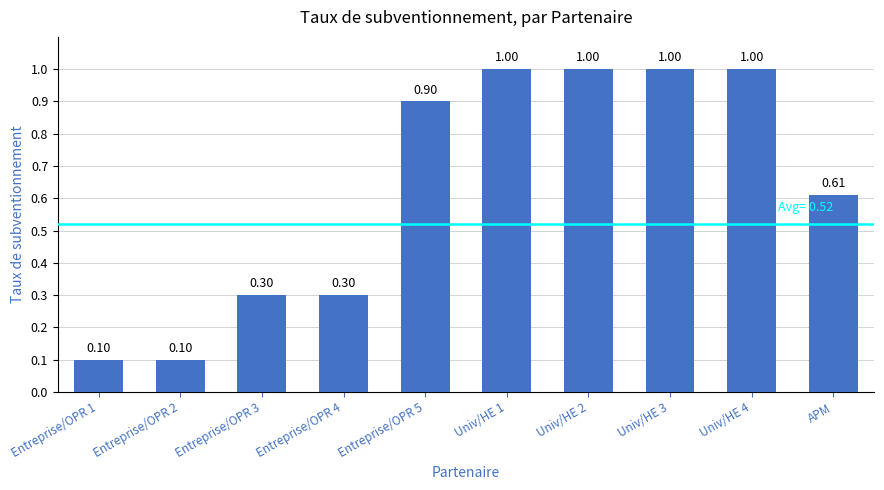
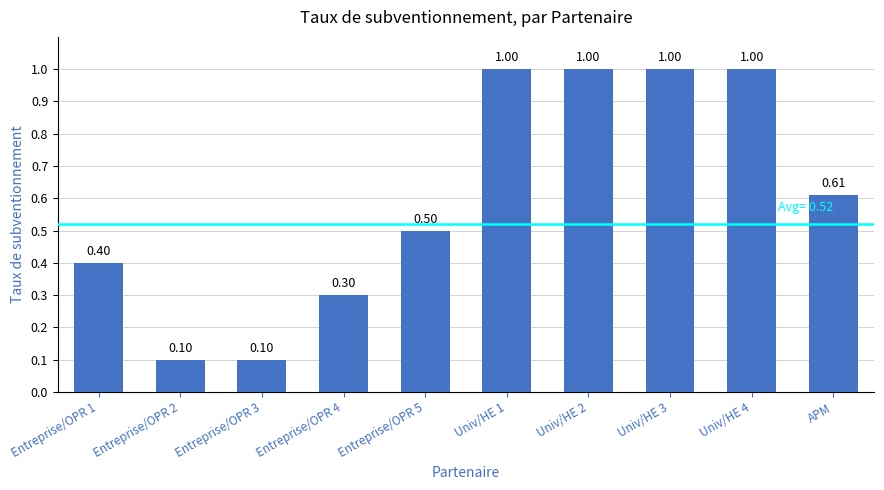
Entreprise/OPR 1: 0.10 -> 0.40
Entreprise/OPR 3: 0.30 -> 0.10
Entreprise/OPR 5: 0.90 -> 0.50
